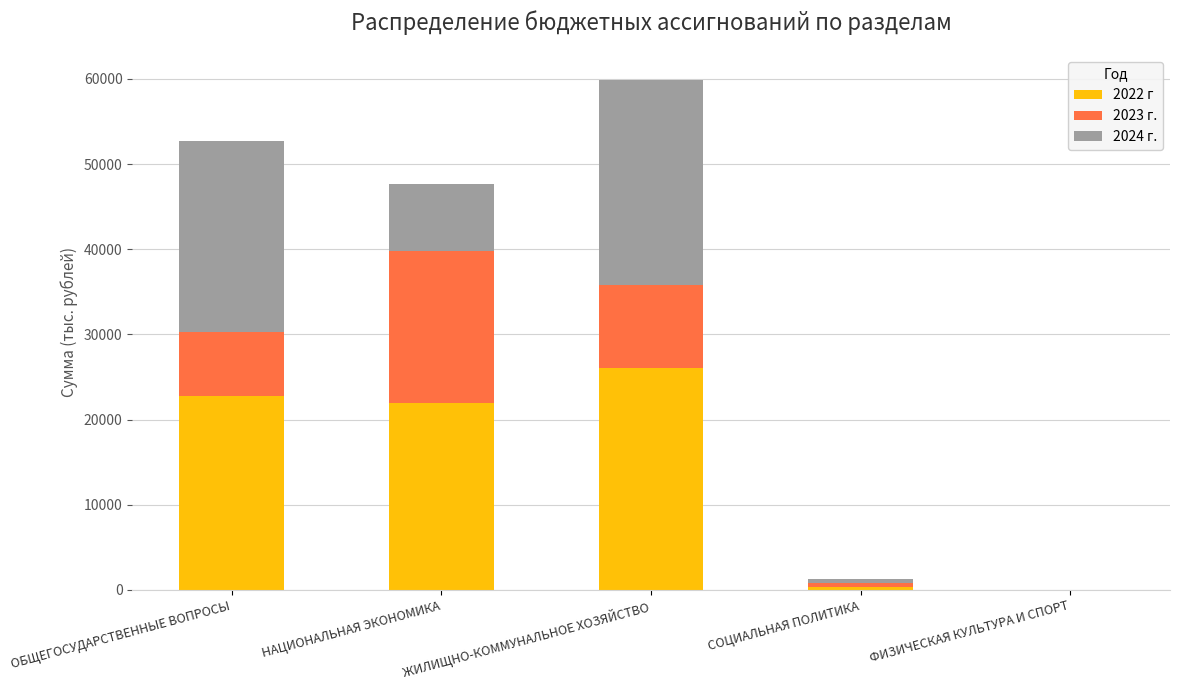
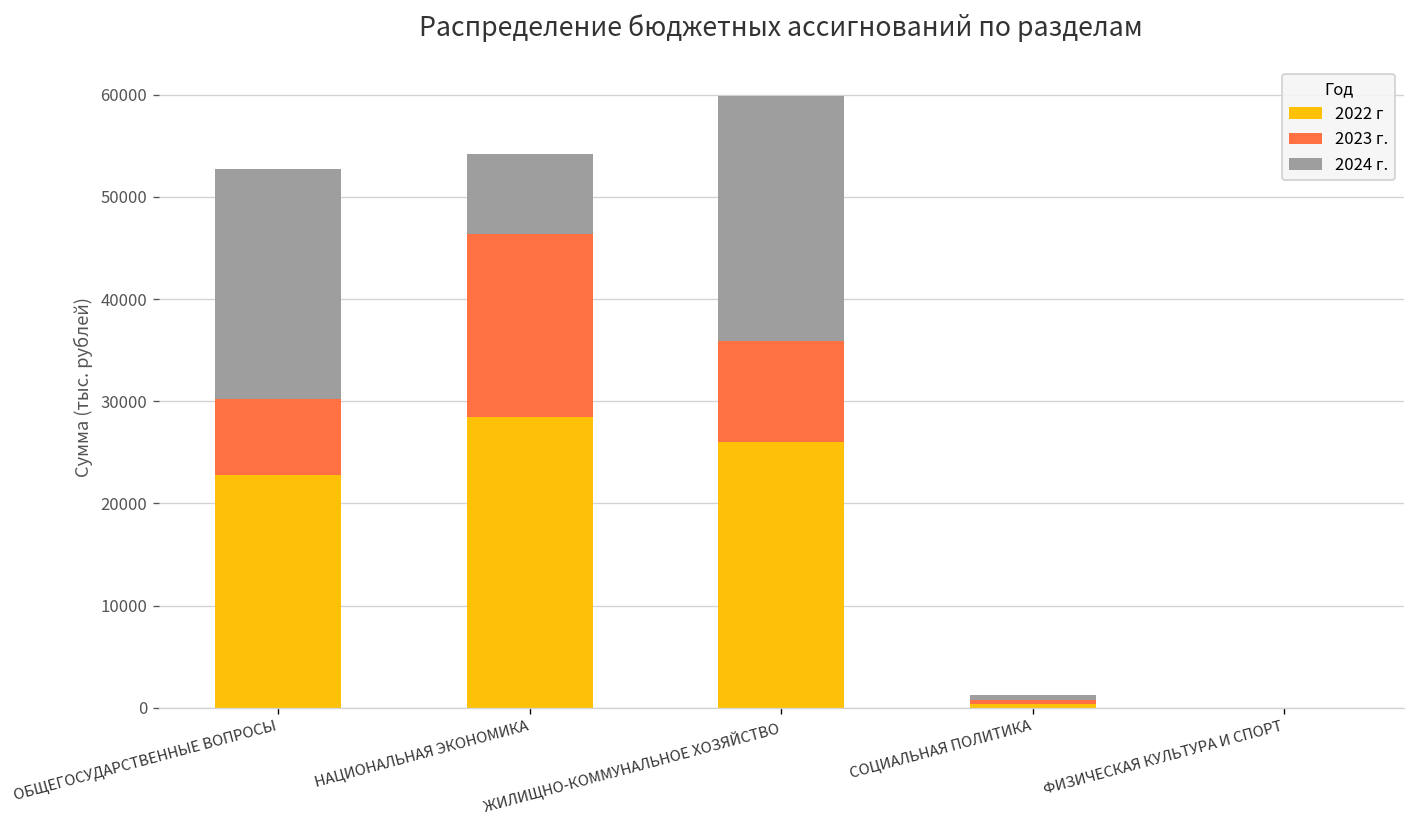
2022 г, НАЦИОНАЛЬНАЯ ЭКОНОМИКА: 22000 -> 28000
